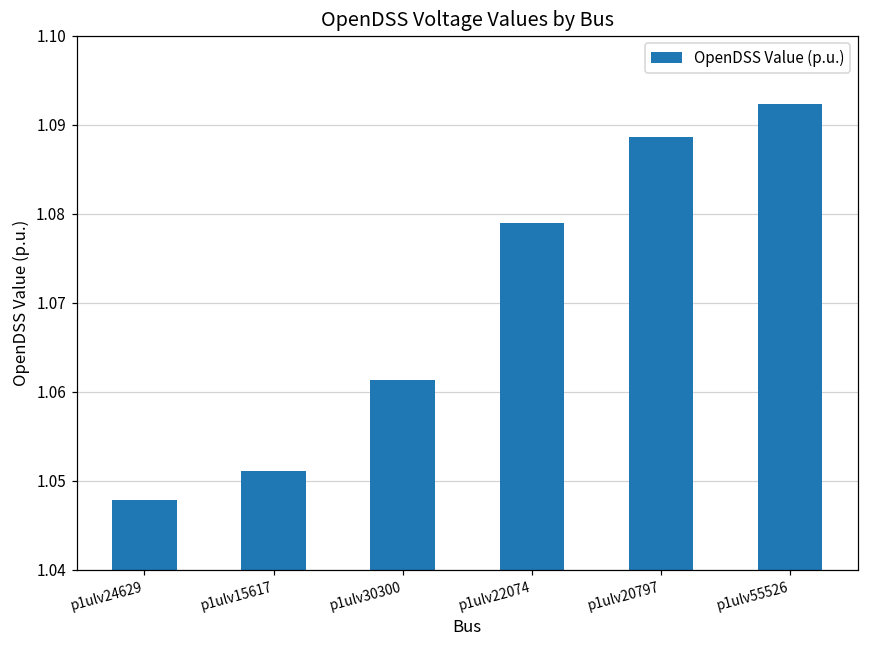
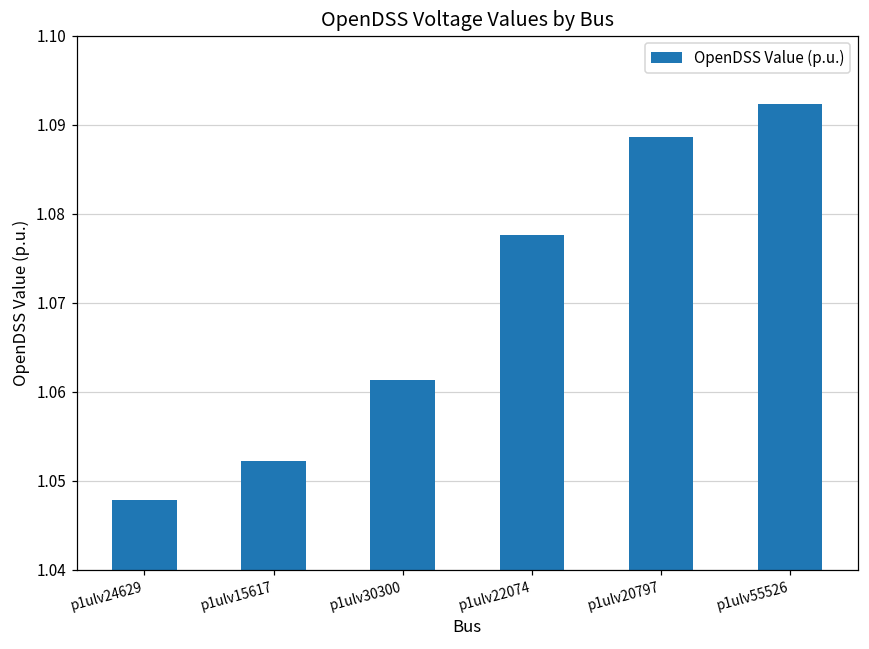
p1ulv15617: 1.051 -> 1.052
p1ulv22074: 1.079 -> 1.078
